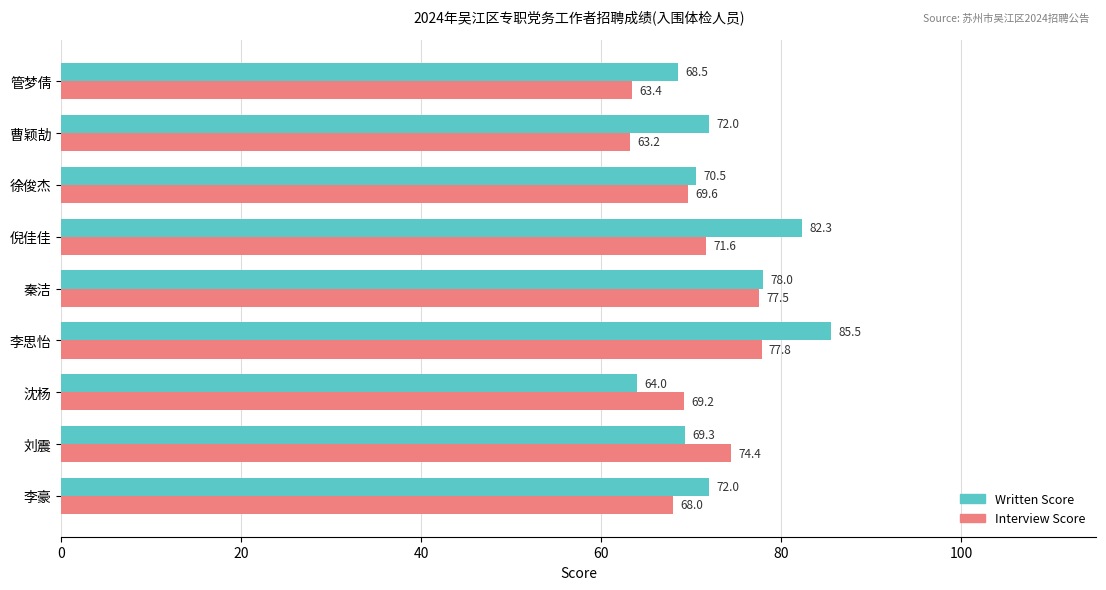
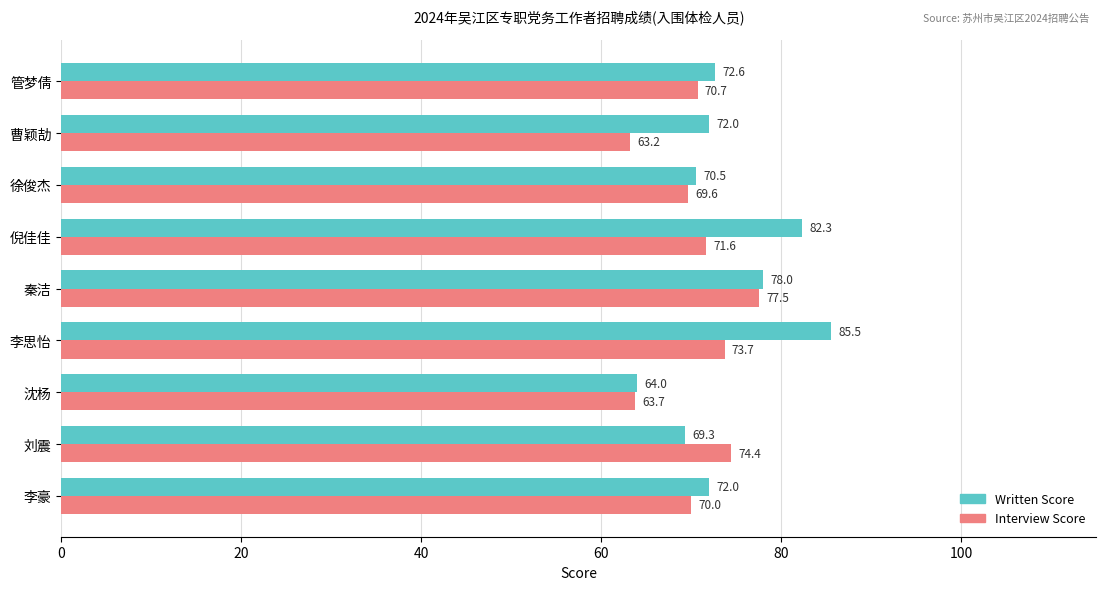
Written Score, 管梦倩: 68.5 -> 72.6
Interview Score, 管梦倩: 63.4 -> 70.7
Interview Score, 李思怡: 77.8 -> 73.7
Interview Score, 沈杨: 69.2 -> 63.7
Interview Score, 李豪: 68.0 -> 70.0
